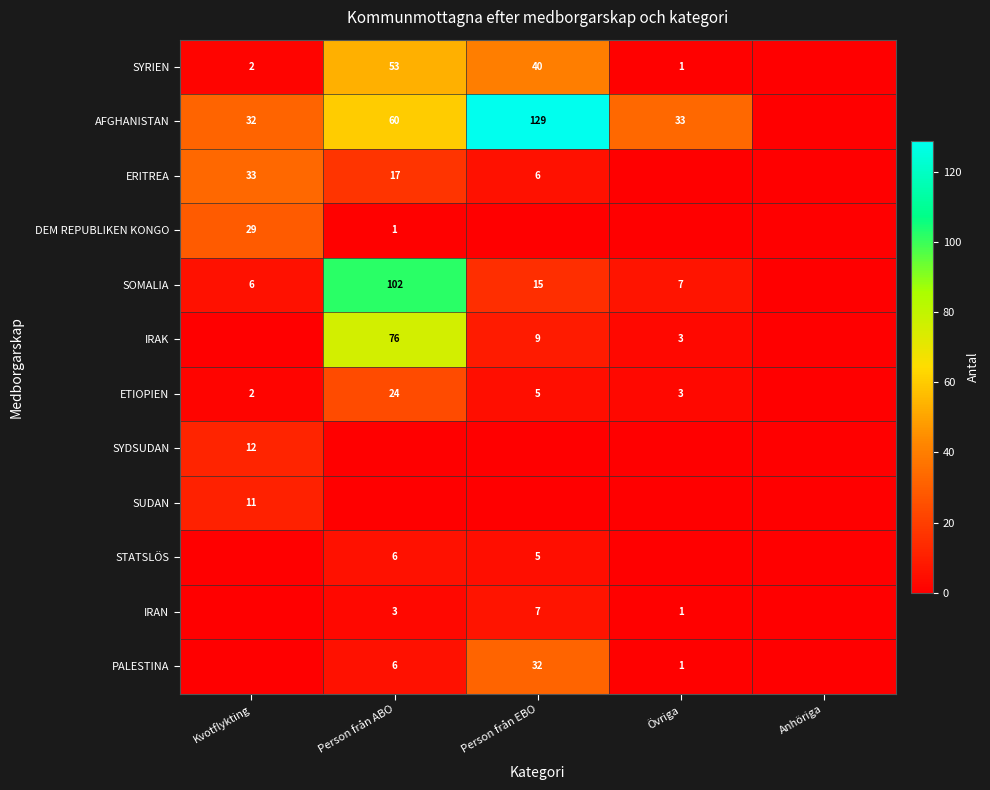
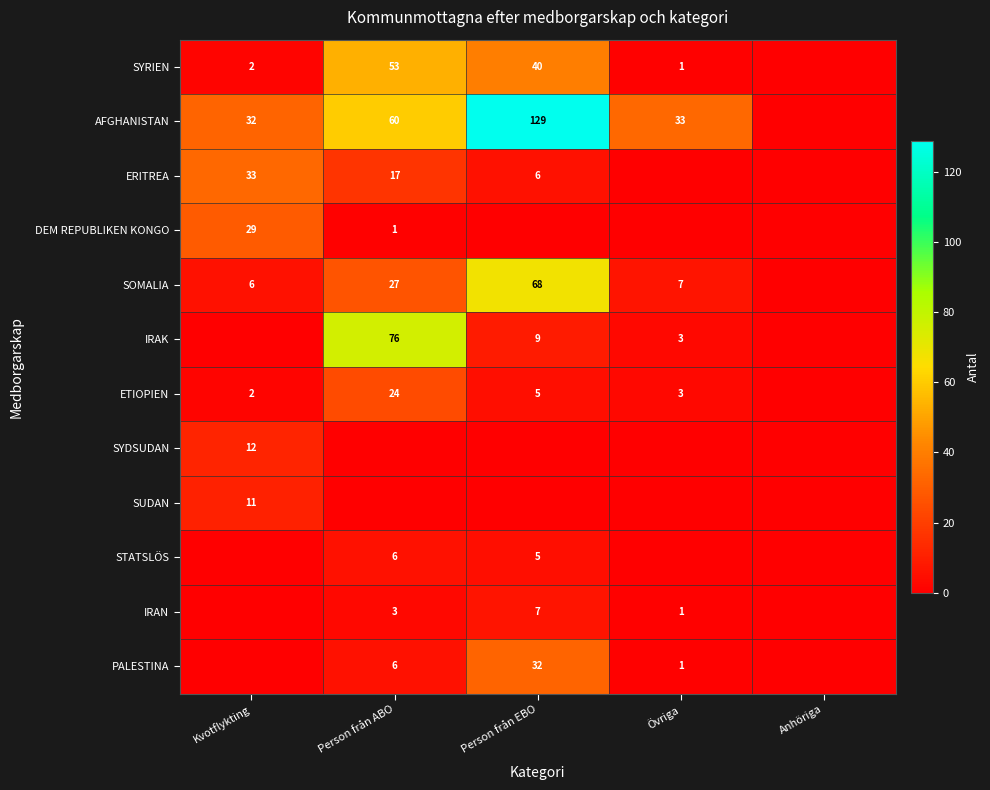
SOMALIA, Person från ABO: 102 -> 27
SOMALIA, Person från EBO: 15 -> 68
